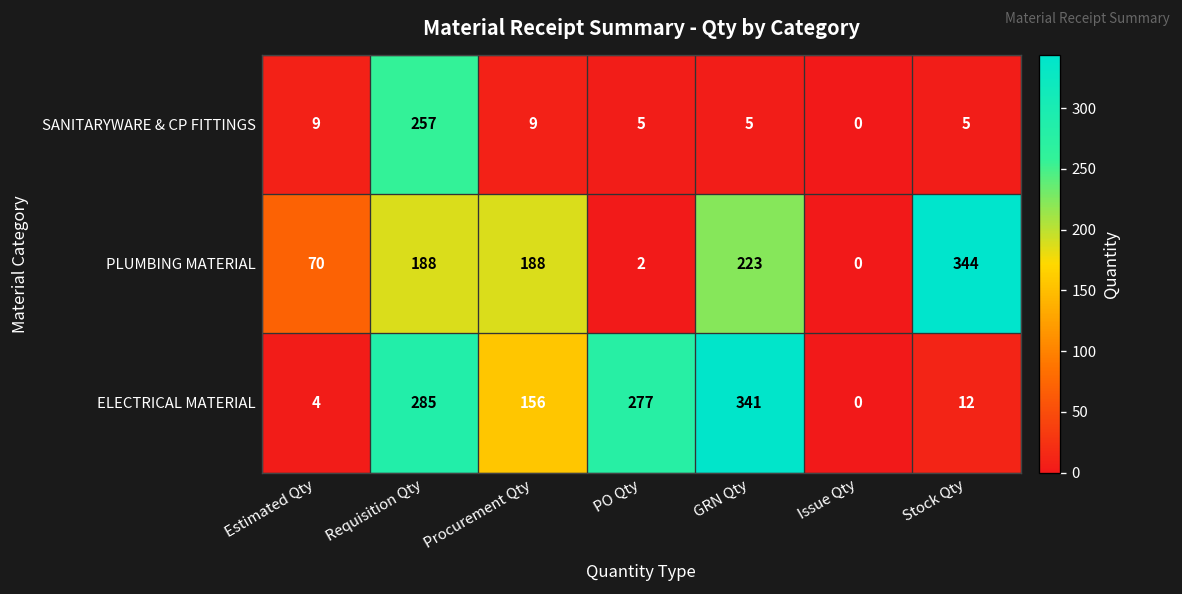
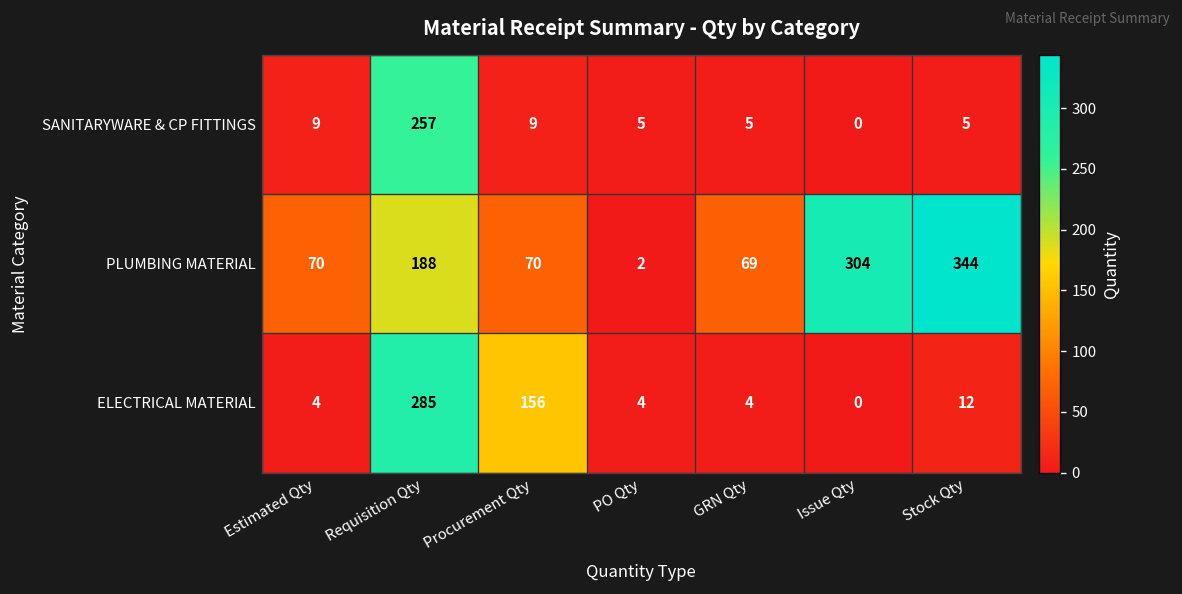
PLUMBING MATERIAL, Procurement Qty: 188 -> 70
PLUMBING MATERIAL, GRN Qty: 223 -> 69
PLUMBING MATERIAL, Issue Qty: 0 -> 304
ELECTRICAL MATERIAL, PO Qty: 277 -> 4
ELECTRICAL MATERIAL, GRN Qty: 341 -> 4
